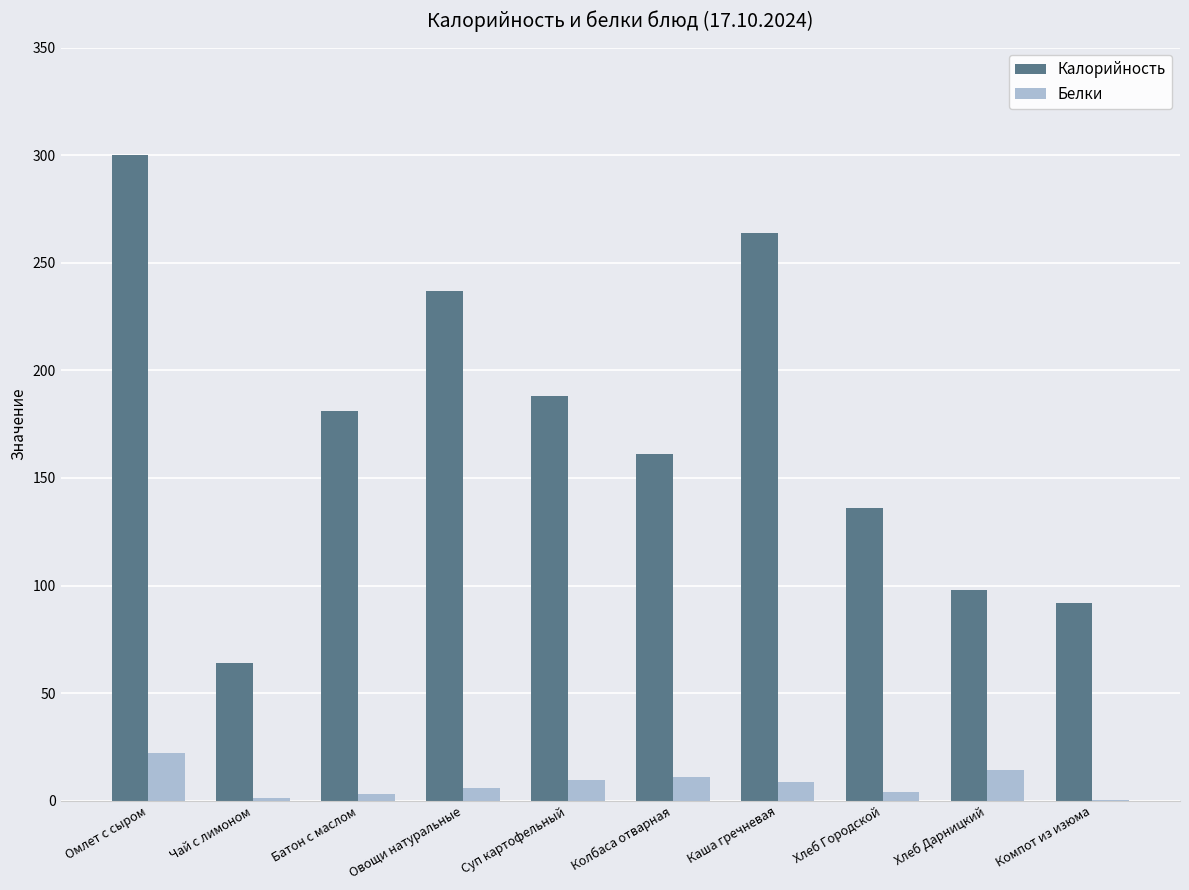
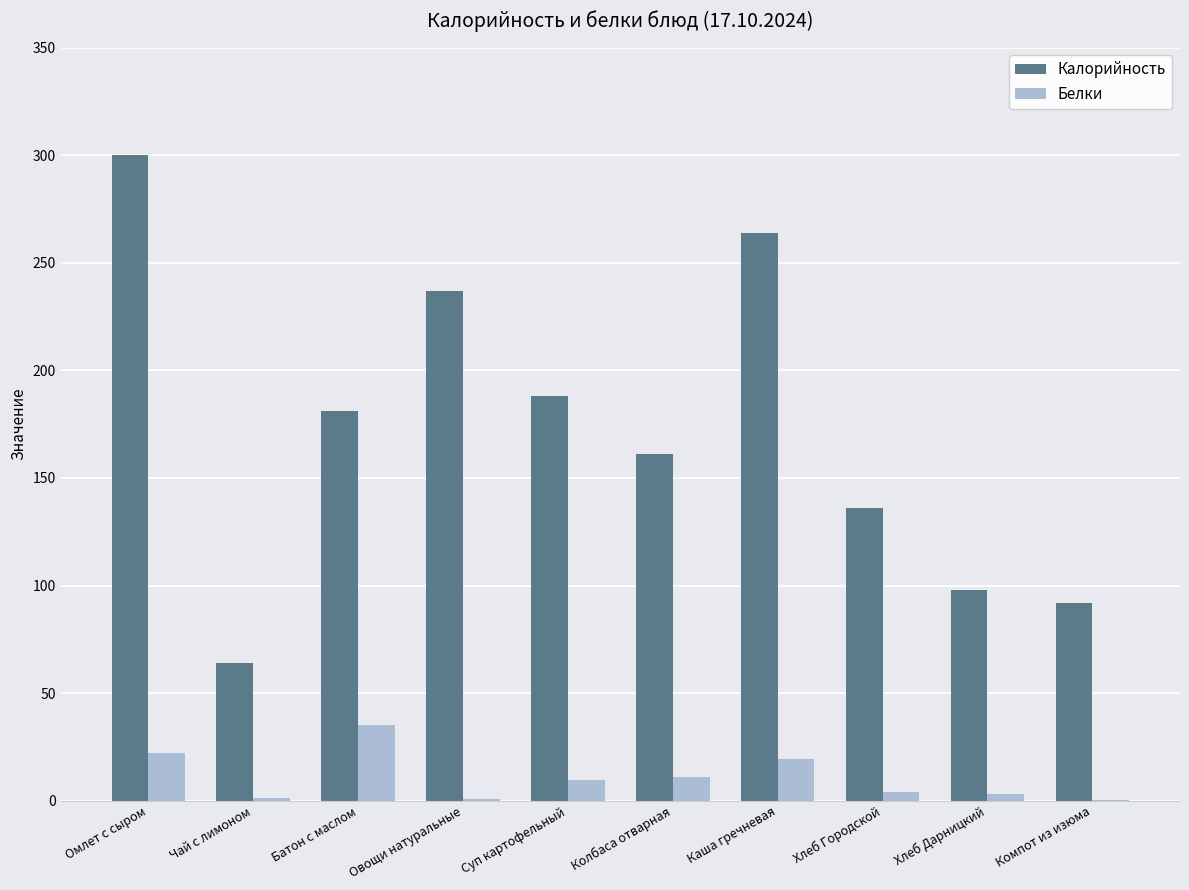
Белки, Батон с маслом: 3 -> 35
Белки, Овощи натуральные: 6 -> 1
Белки, Каша гречневая: 9 -> 20
Белки, Хлеб Дарницкий: 14 -> 3
